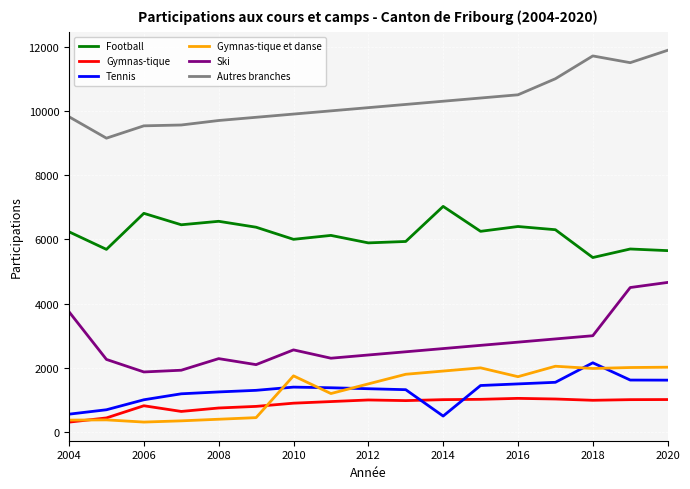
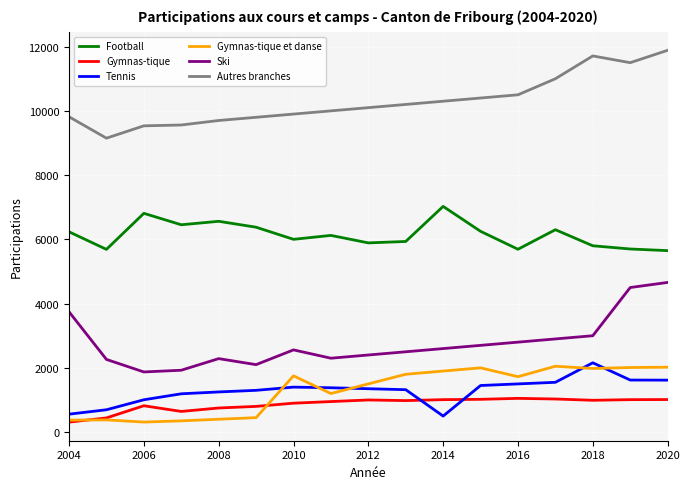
Football, 2016: 6400 -> 5700
Football, 2018: 5400 -> 5800
